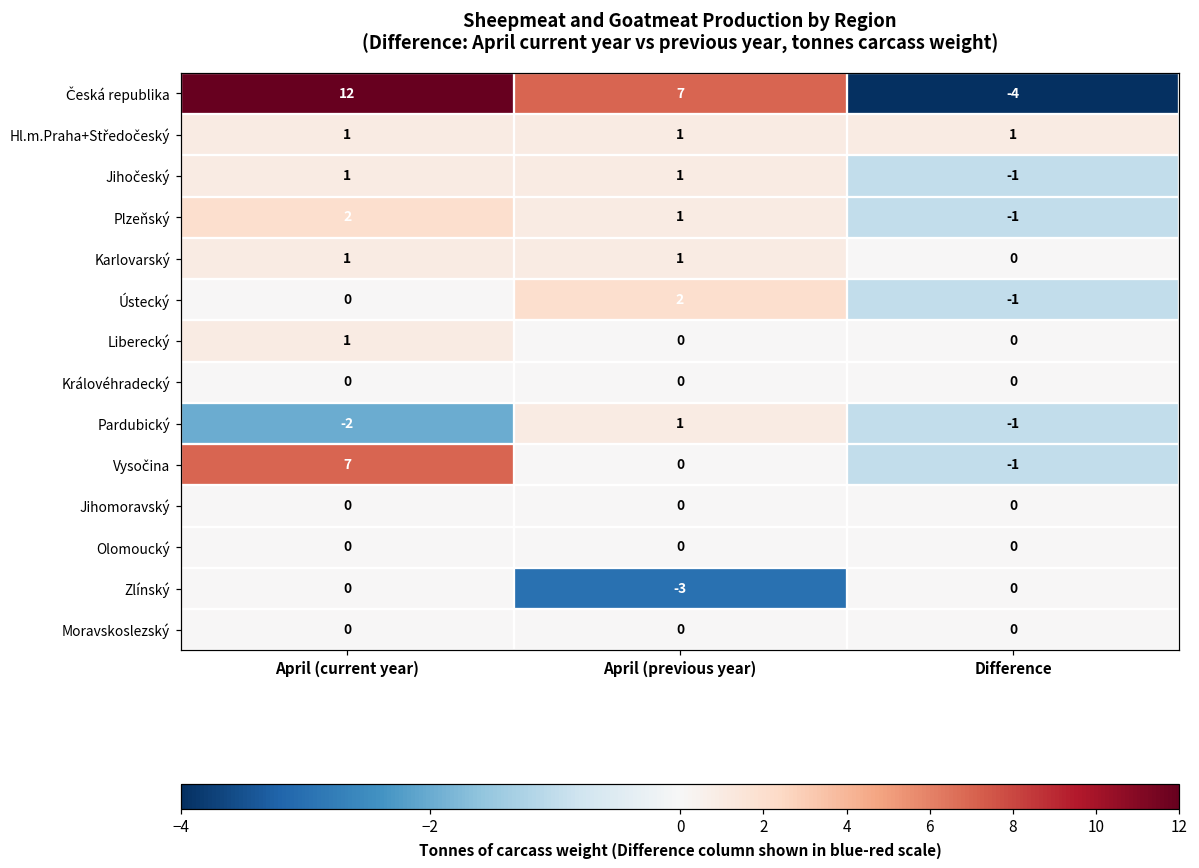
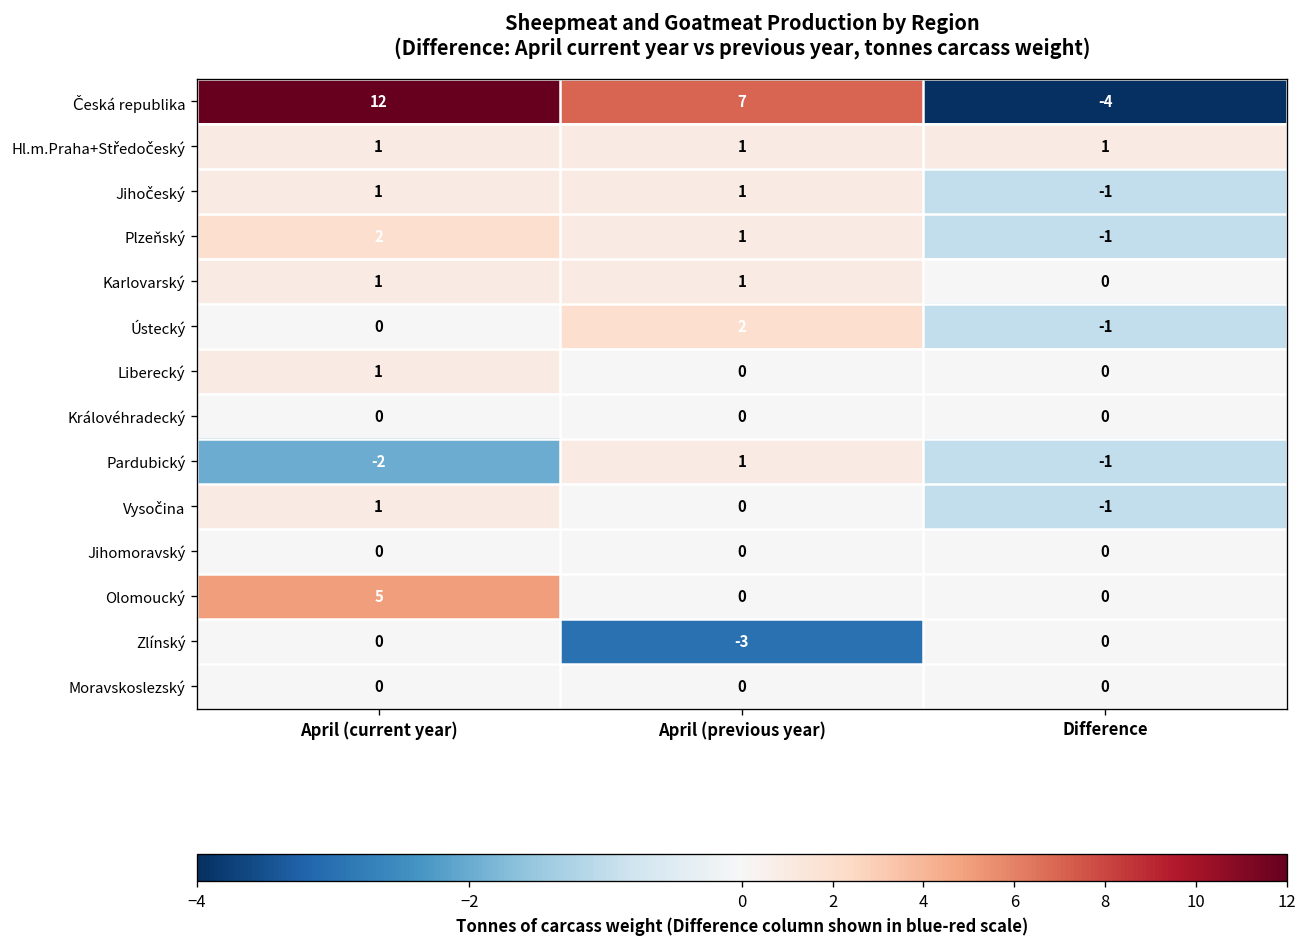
Vysočina, April (current year): 7 -> 1
Olomoucký, April (current year): 0 -> 5
